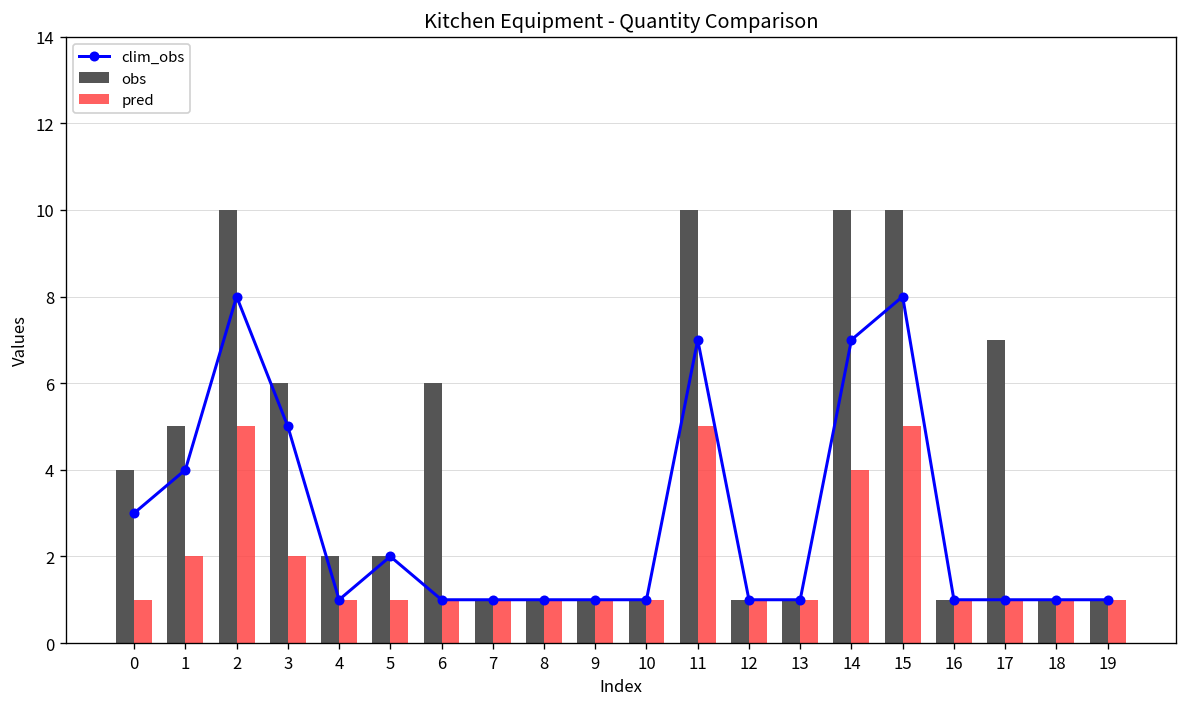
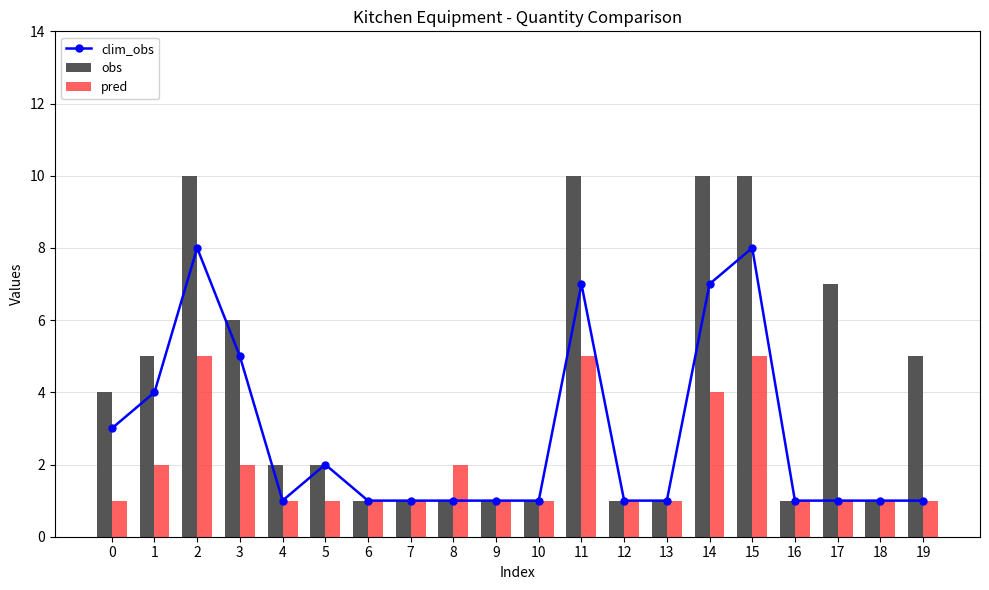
obs, 6: 6 -> 1
pred, 8: 1 -> 2
obs, 19: 1 -> 5
